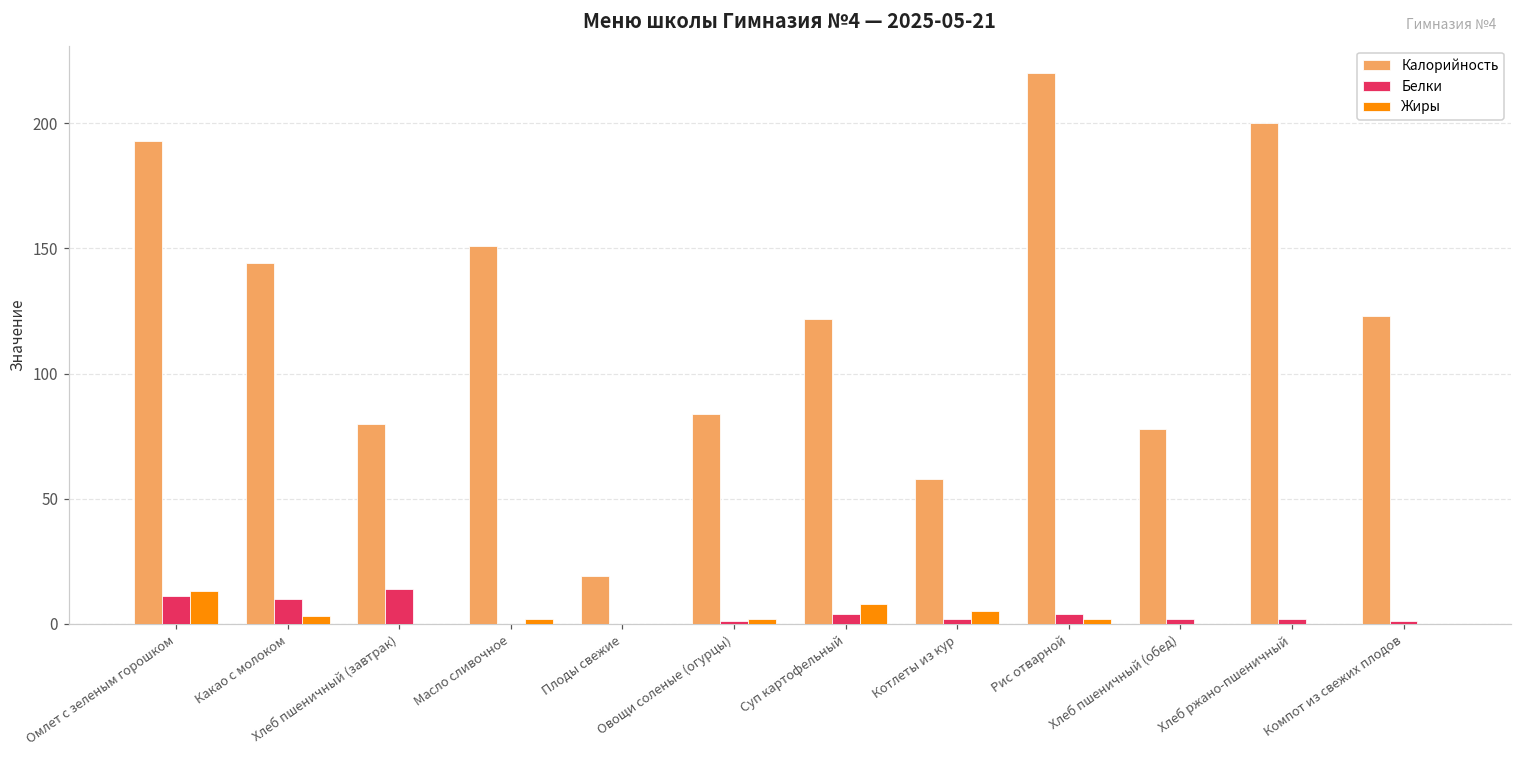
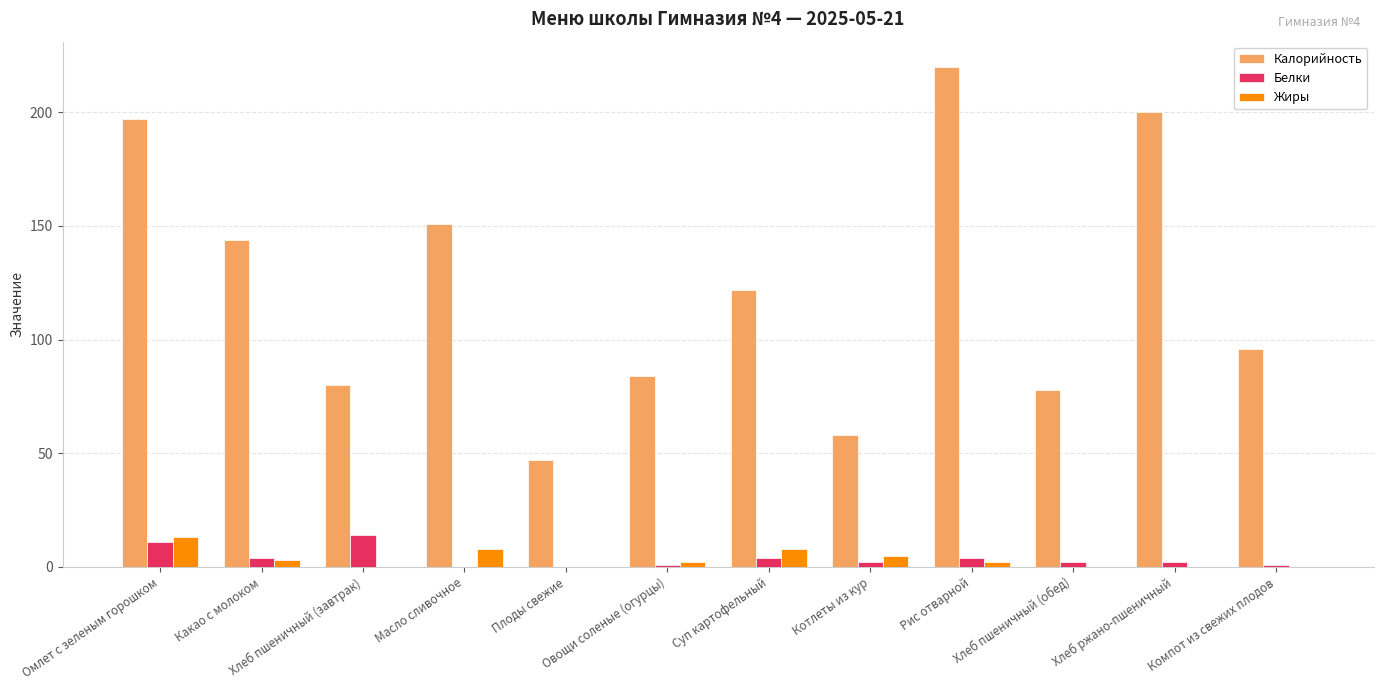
Калорийность, Омлет с зеленым горошком: 193 -> 197
Белки, Какао с молоком: 10 -> 4
Жиры, Масло сливочное: 2 -> 8
Калорийность, Плоды свежие: 19 -> 47
Калорийность, Компот из свежих плодов: 123 -> 96
